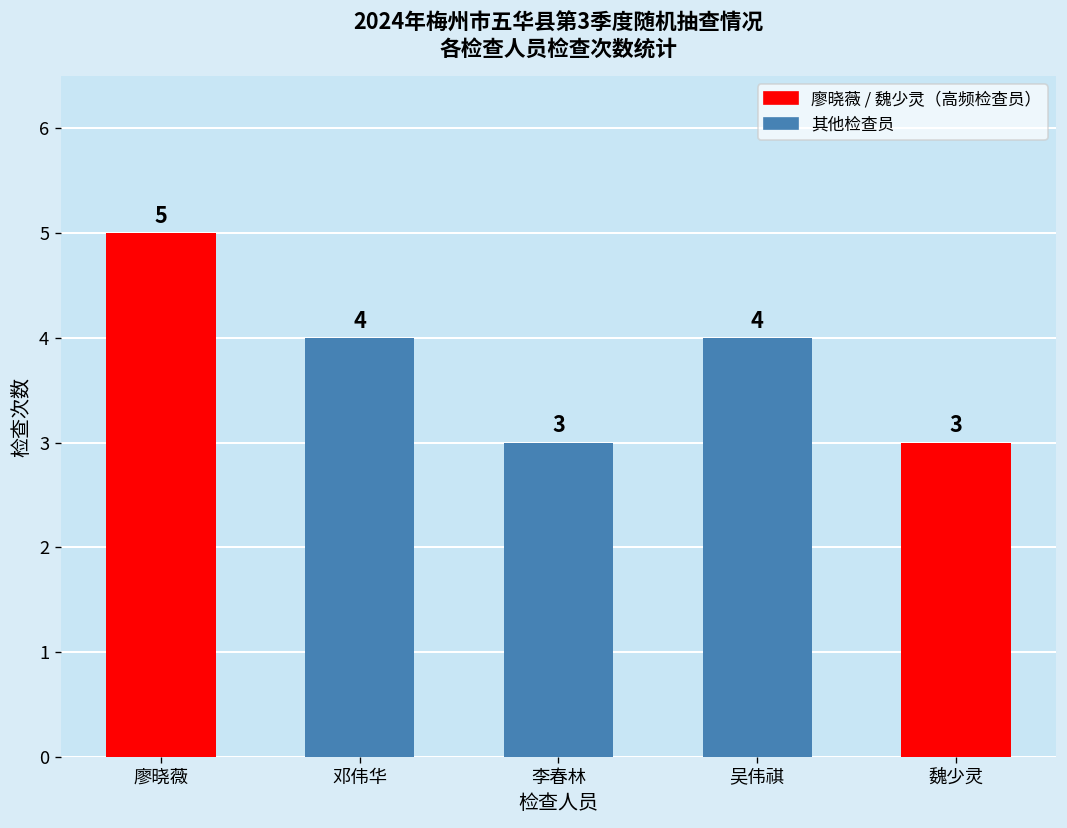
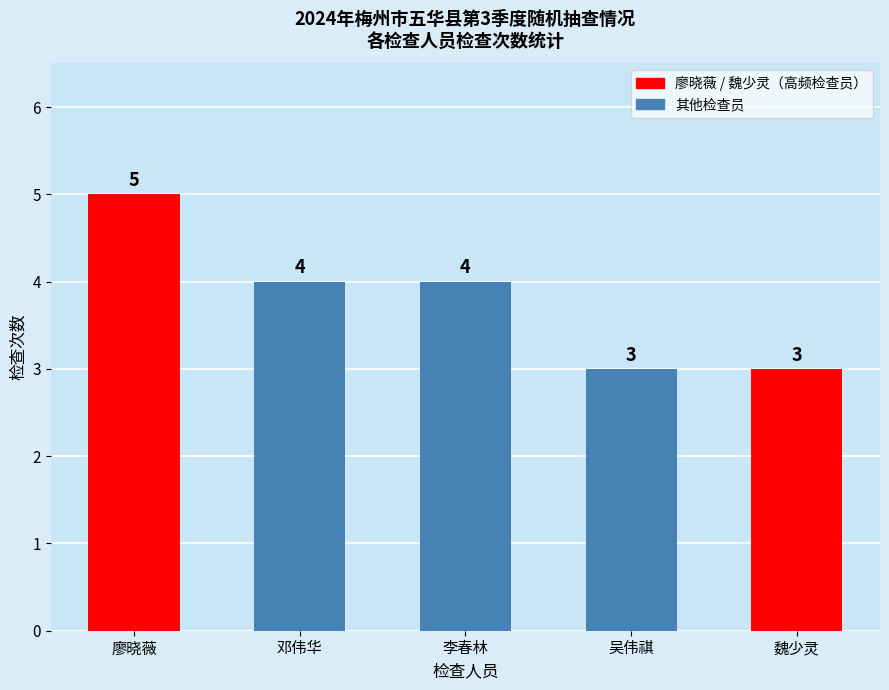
李春林: 3 -> 4
吴伟祺: 4 -> 3
